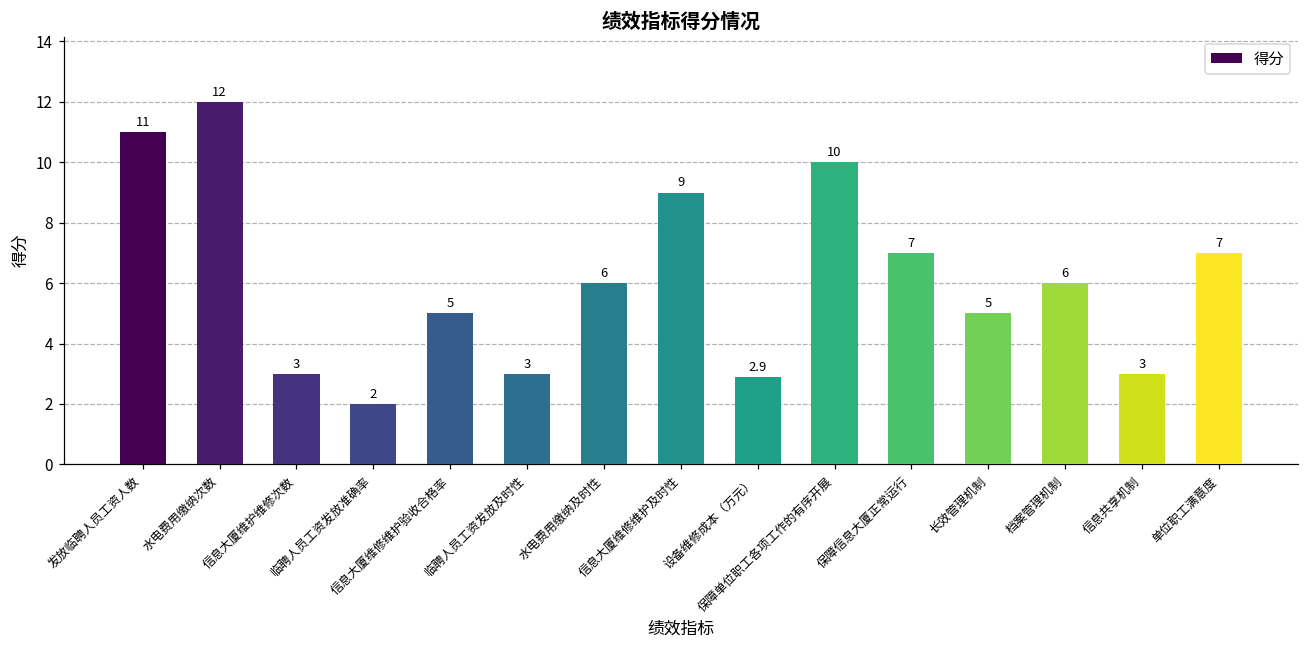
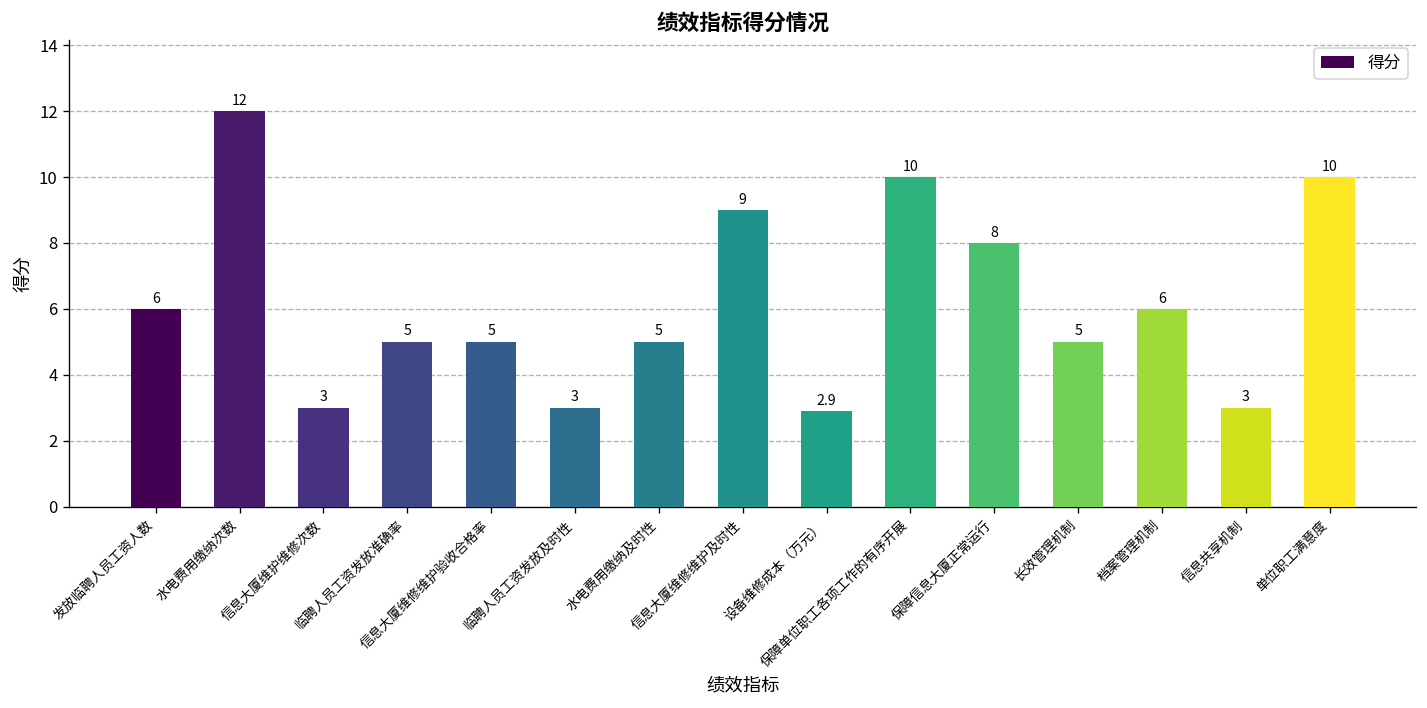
发放临聘人员工资人数: 11 -> 6
临聘人员工资发放准确率: 2 -> 5
水电费用缴纳及时性: 6 -> 5
保障信息大厦正常运行: 7 -> 8
单位职工满意度: 7 -> 10
